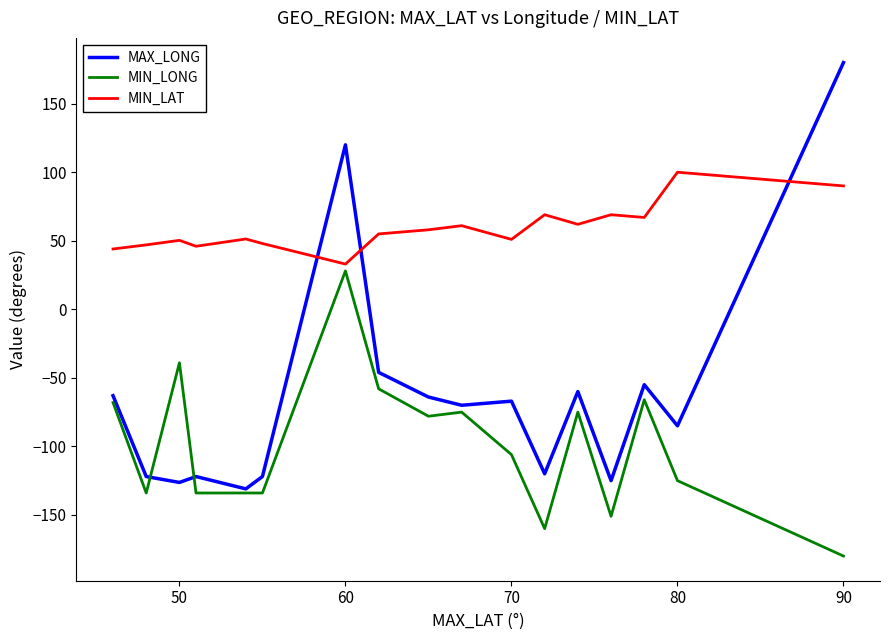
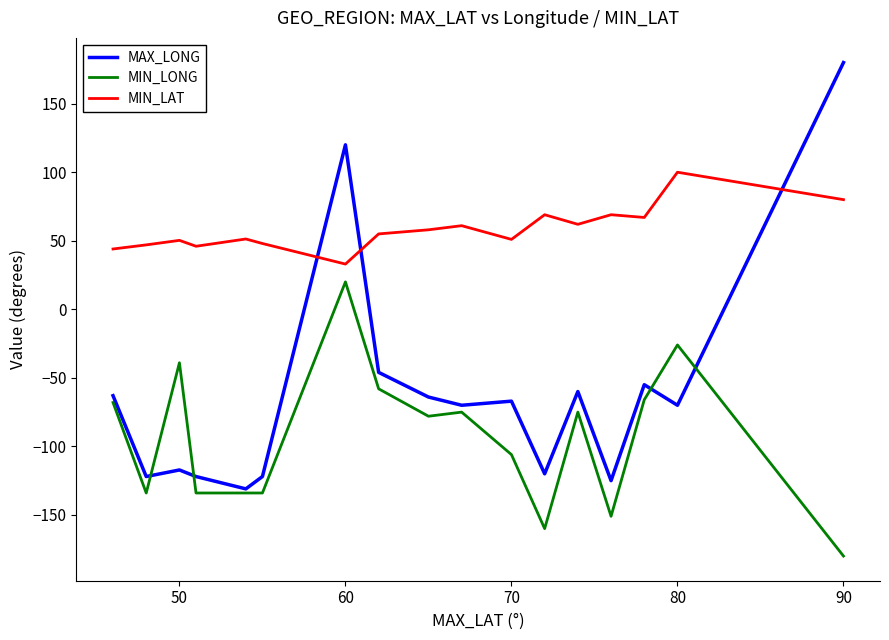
MAX_LONG, 50: -126 -> -117
MIN_LONG, 60: 28 -> 20
MAX_LONG, 80: -85 -> -70
MIN_LONG, 80: -125 -> -26
MIN_LAT, 90: 90 -> 80
